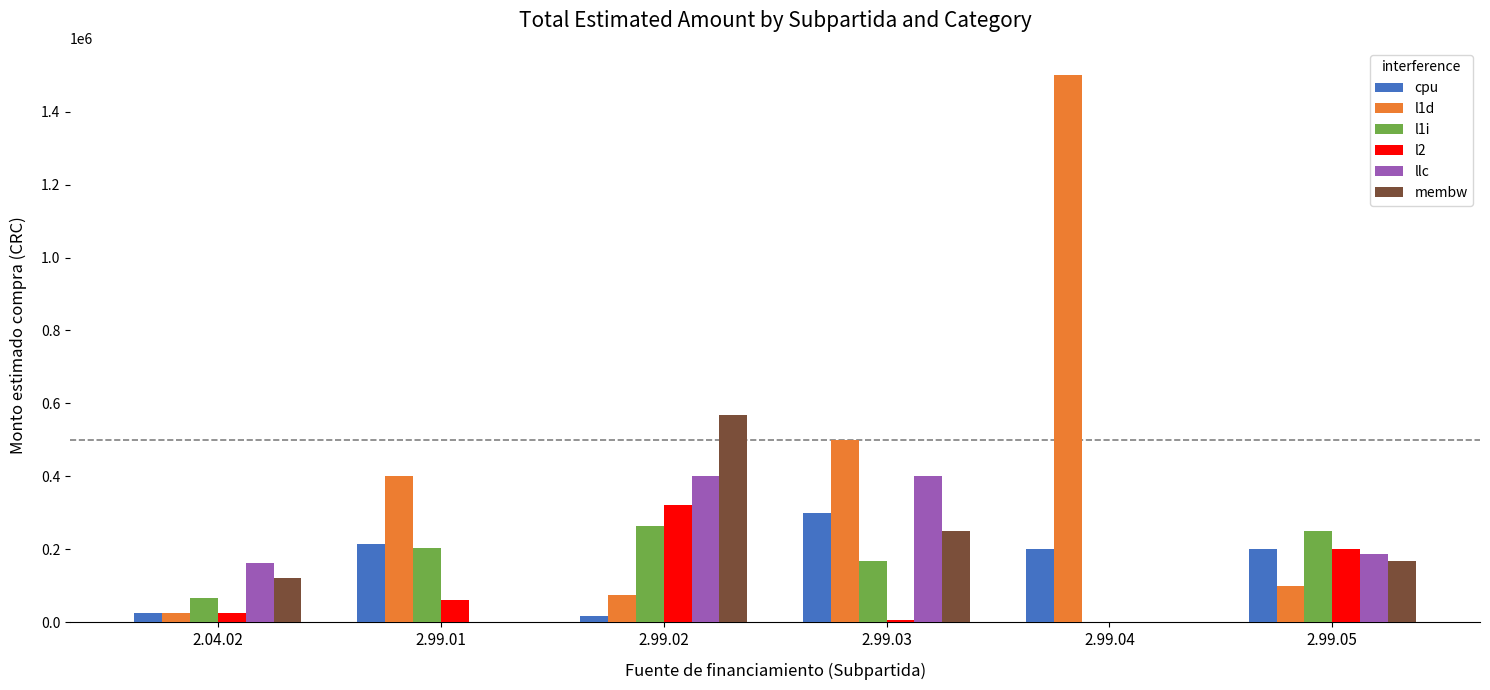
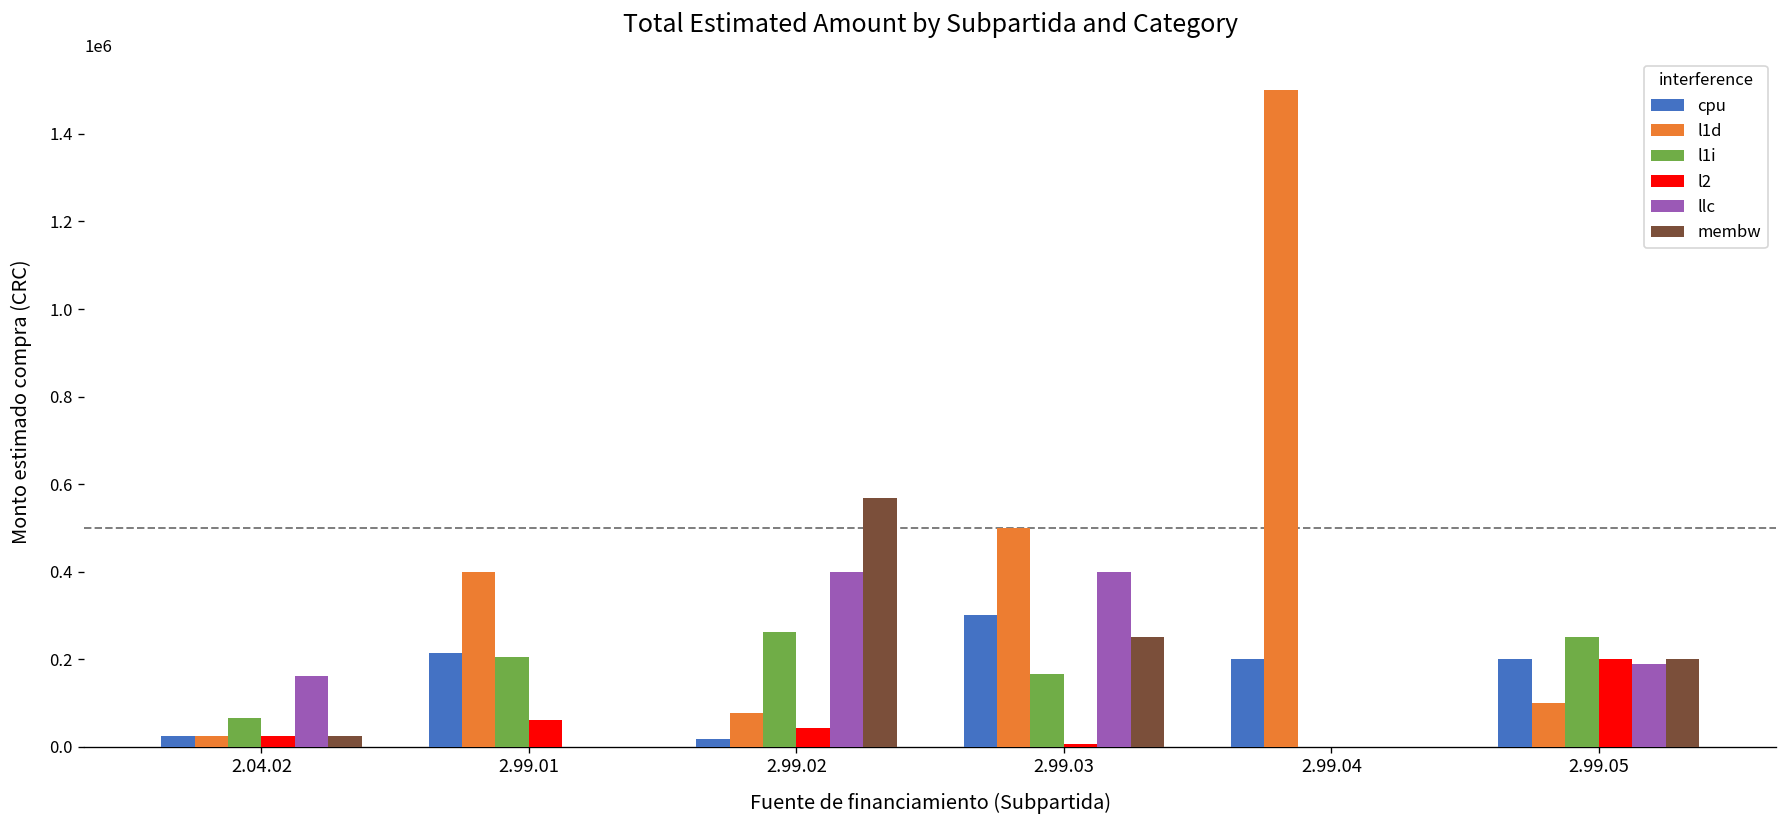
membw, 2.04.02: 120000 -> 30000
l2, 2.99.02: 320000 -> 40000
membw, 2.99.05: 170000 -> 200000
